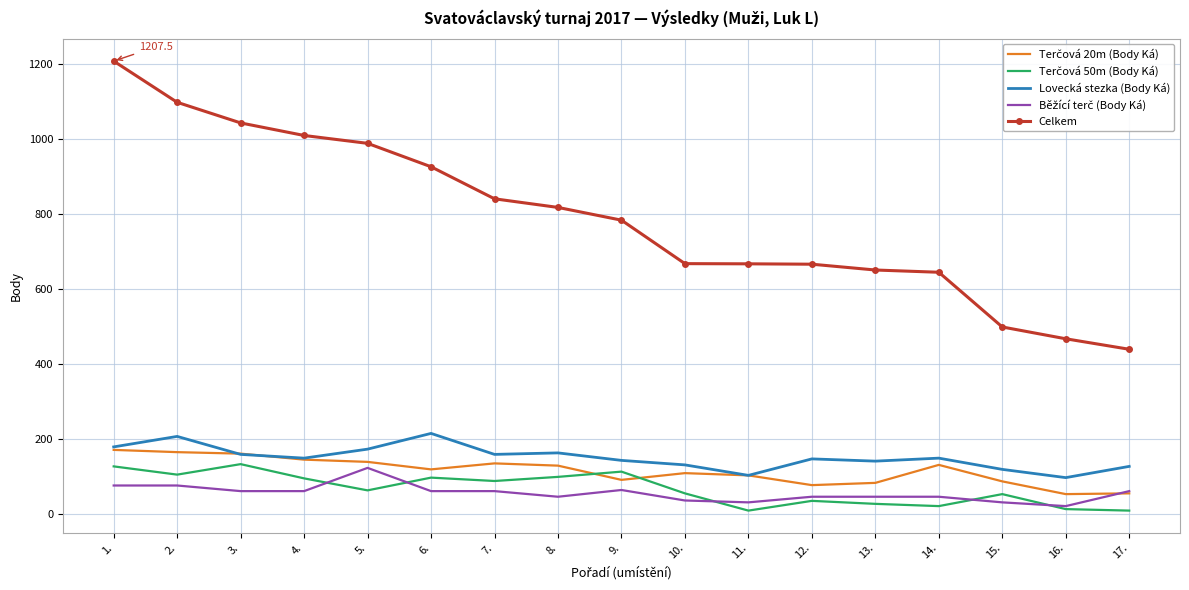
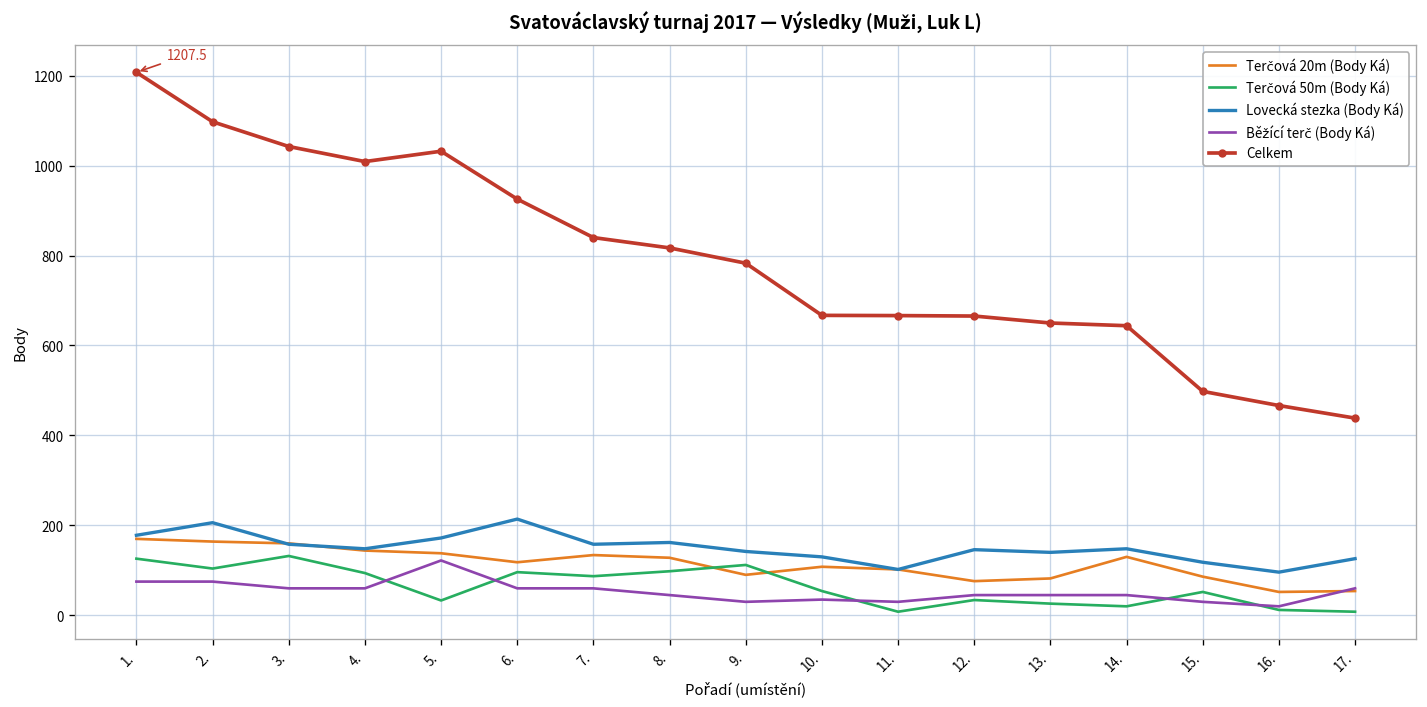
Terčová 50m (Body Ká), 5.: 60 -> 30
Celkem, 5.: 990 -> 1030
Běžící terč (Body Ká), 9.: 60 -> 30
